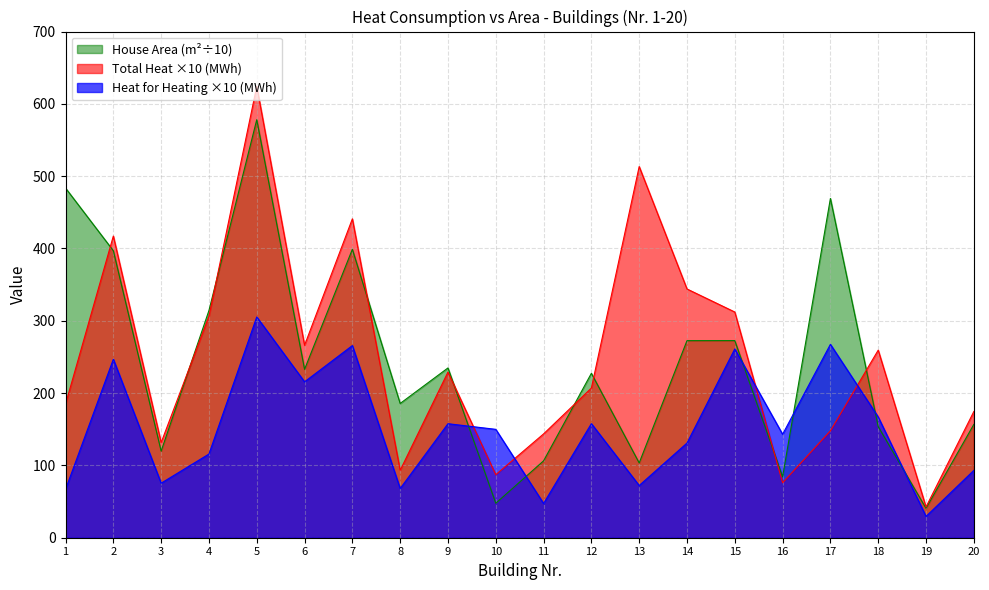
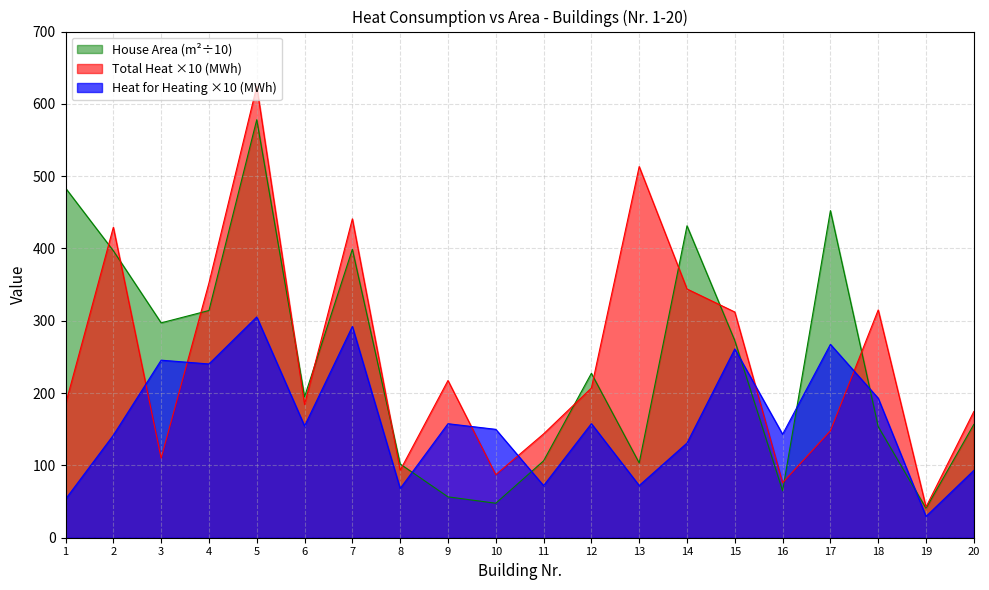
Heat for Heating ×10 (MWh), 1: 70 -> 50
Total Heat ×10 (MWh), 2: 420 -> 430
Heat for Heating ×10 (MWh), 2: 250 -> 140
House Area (m²÷10), 3: 120 -> 300
Total Heat ×10 (MWh), 3: 130 -> 110
Heat for Heating ×10 (MWh), 3: 80 -> 250
Total Heat ×10 (MWh), 4: 310 -> 350
Heat for Heating ×10 (MWh), 4: 120 -> 240
House Area (m²÷10), 6: 230 -> 190
Total Heat ×10 (MWh), 6: 270 -> 180
Heat for Heating ×10 (MWh), 6: 220 -> 150
Heat for Heating ×10 (MWh), 7: 270 -> 290
House Area (m²÷10), 8: 190 -> 100
House Area (m²÷10), 9: 230 -> 60
Total Heat ×10 (MWh), 9: 230 -> 220
Heat for Heating ×10 (MWh), 11: 50 -> 70
House Area (m²÷10), 14: 270 -> 430
House Area (m²÷10), 16: 80 -> 60
House Area (m²÷10), 17: 470 -> 450
Total Heat ×10 (MWh), 18: 260 -> 320
Heat for Heating ×10 (MWh), 18: 170 -> 190
